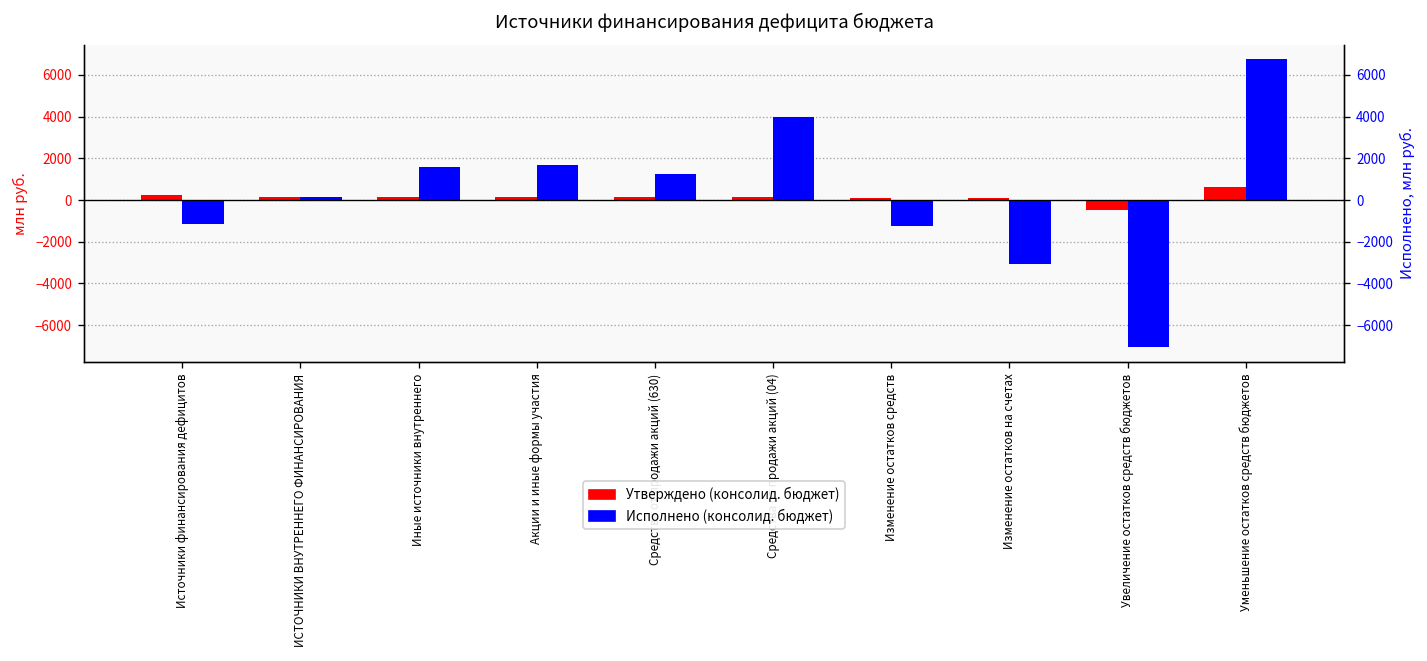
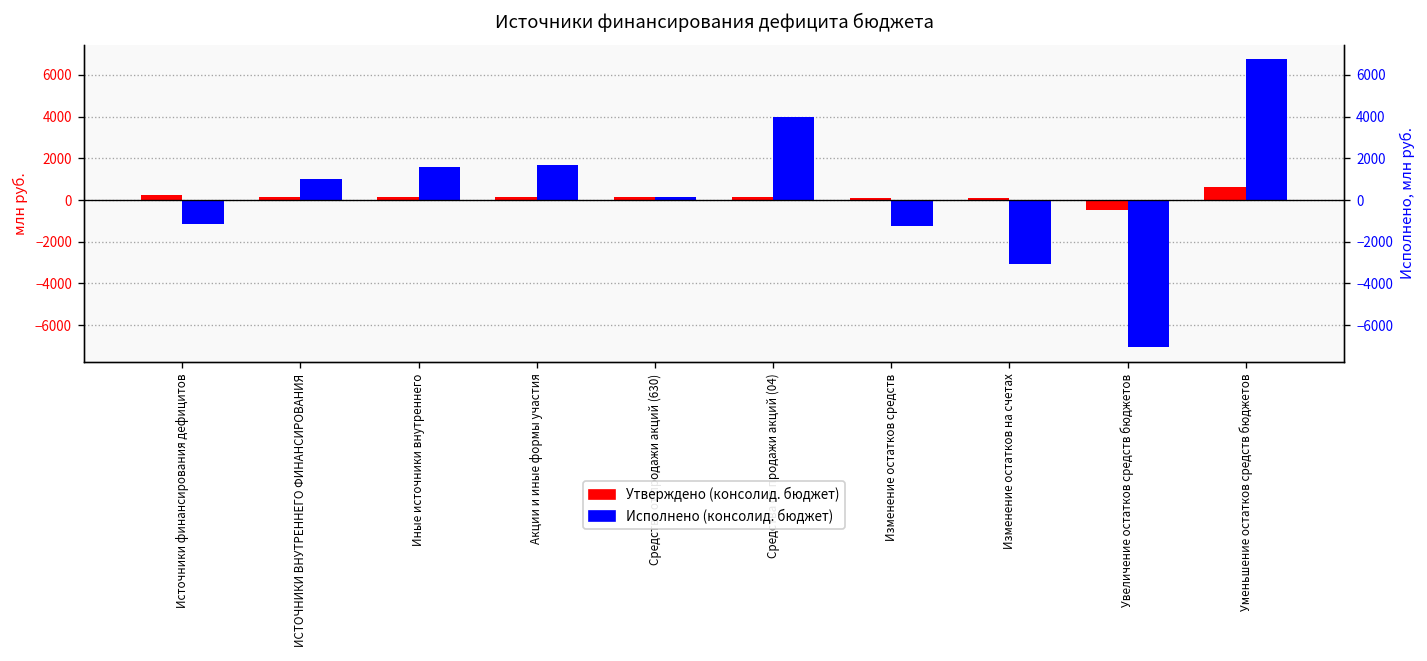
Исполнено (консолид. бюджет), ИСТОЧНИКИ ВНУТРЕННЕГО ФИНАНСИРОВАНИЯ: 100 -> 1000
Исполнено (консолид. бюджет), Средства от продажи акций (630): 1200 -> 100
